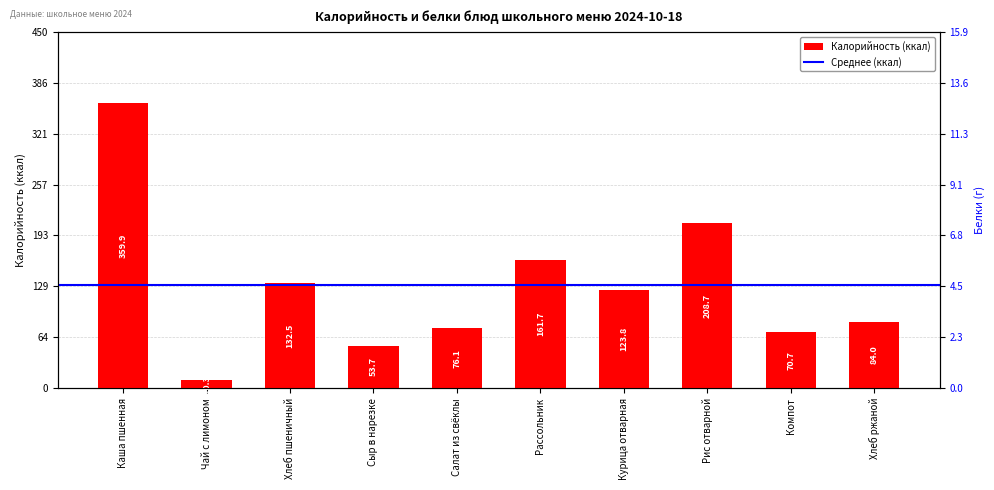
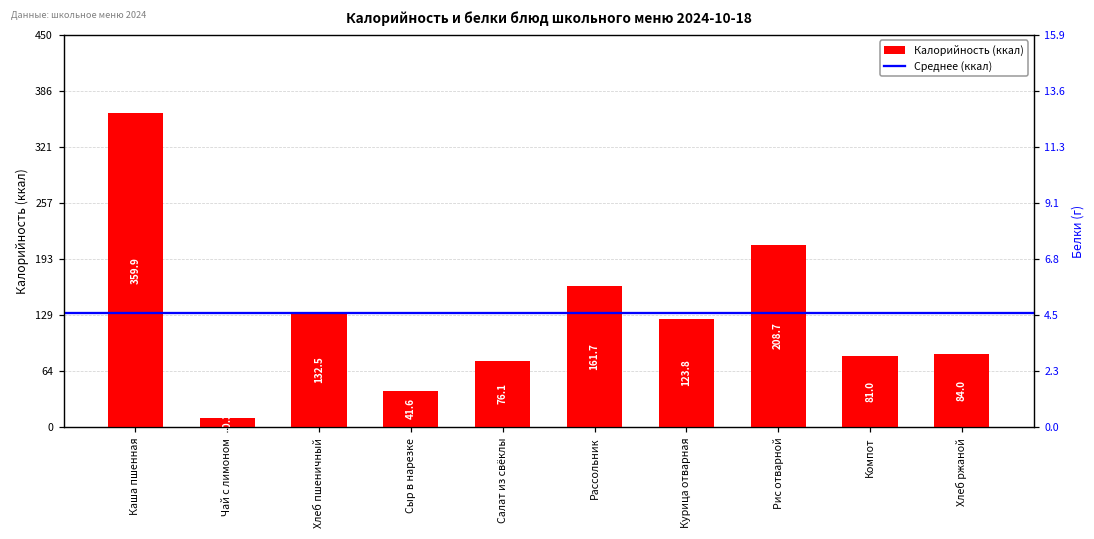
Сыр в нарезке: 53.7 -> 41.6
Компот: 70.7 -> 81.0
